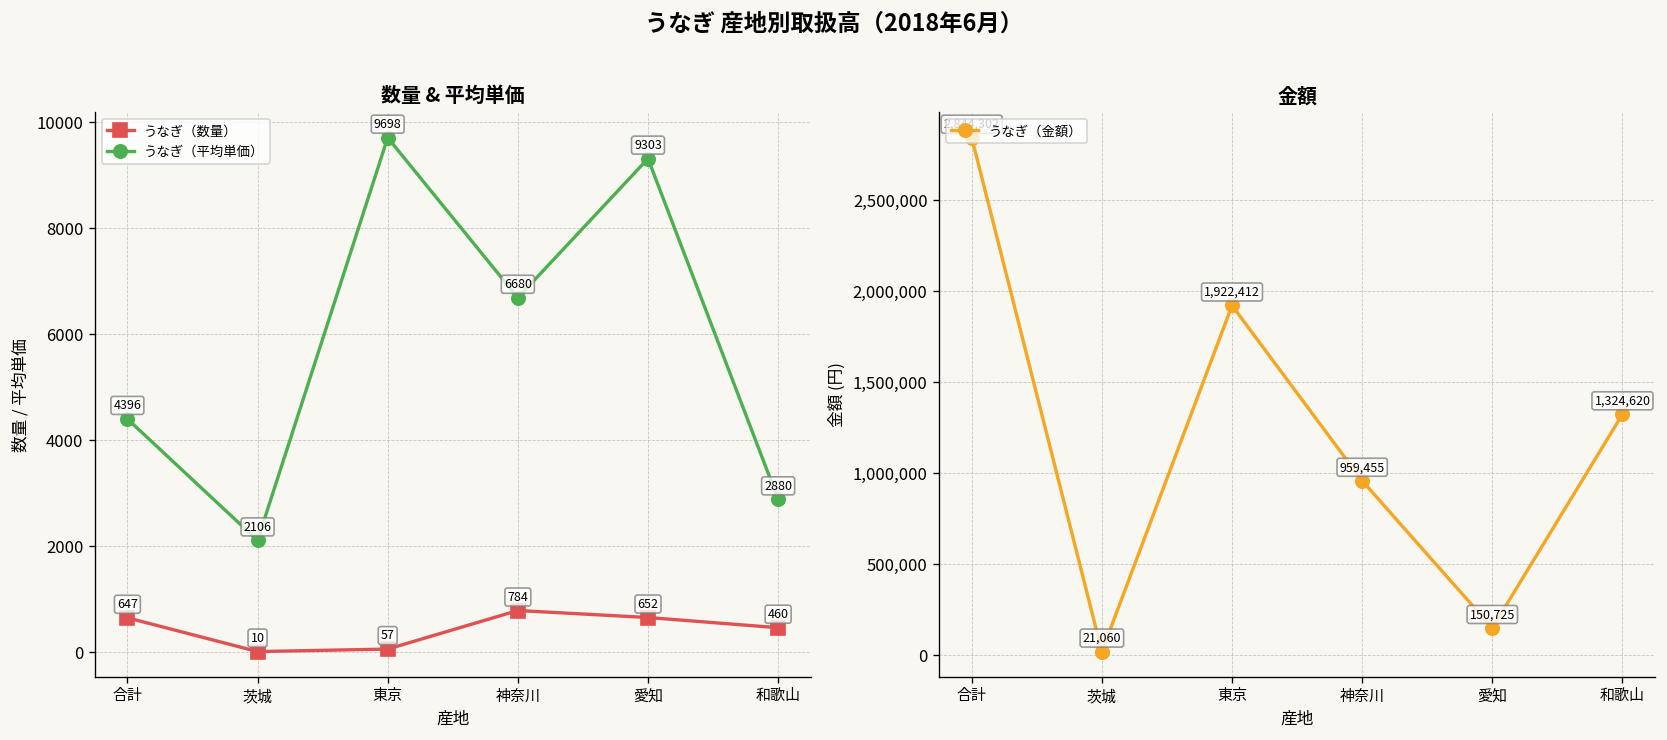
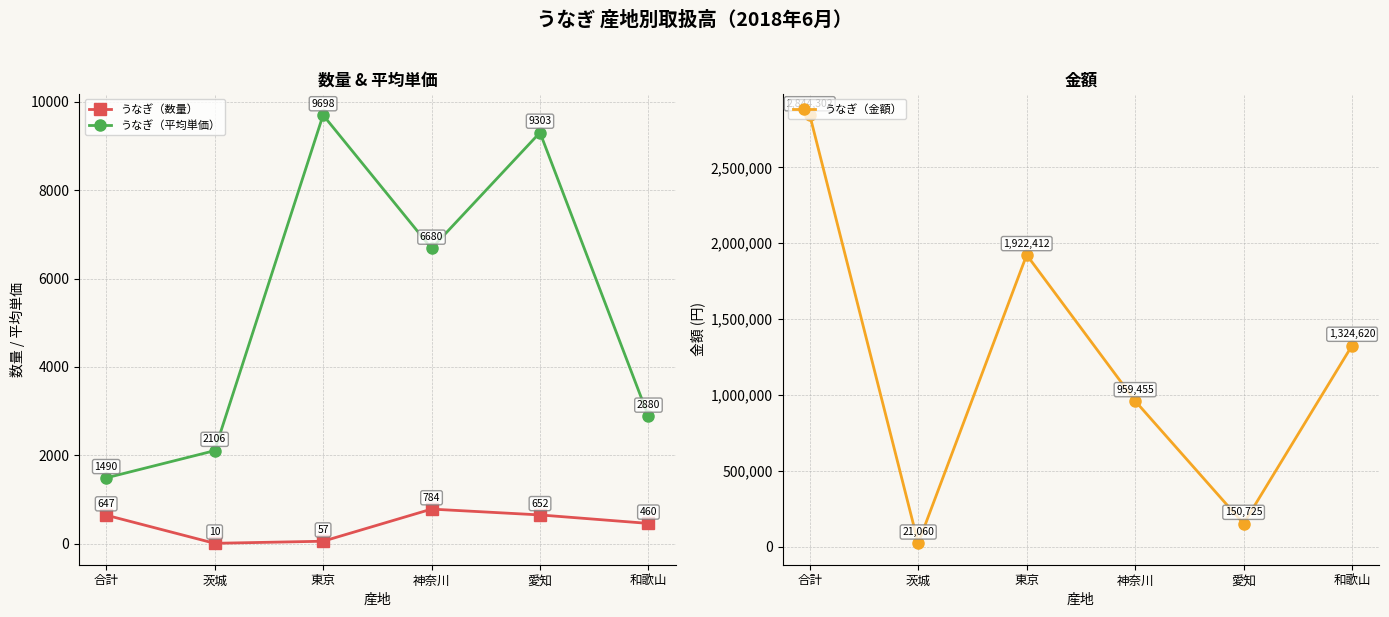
数量 & 平均単価, うなぎ（平均単価）, 合計: 4396 -> 1490
